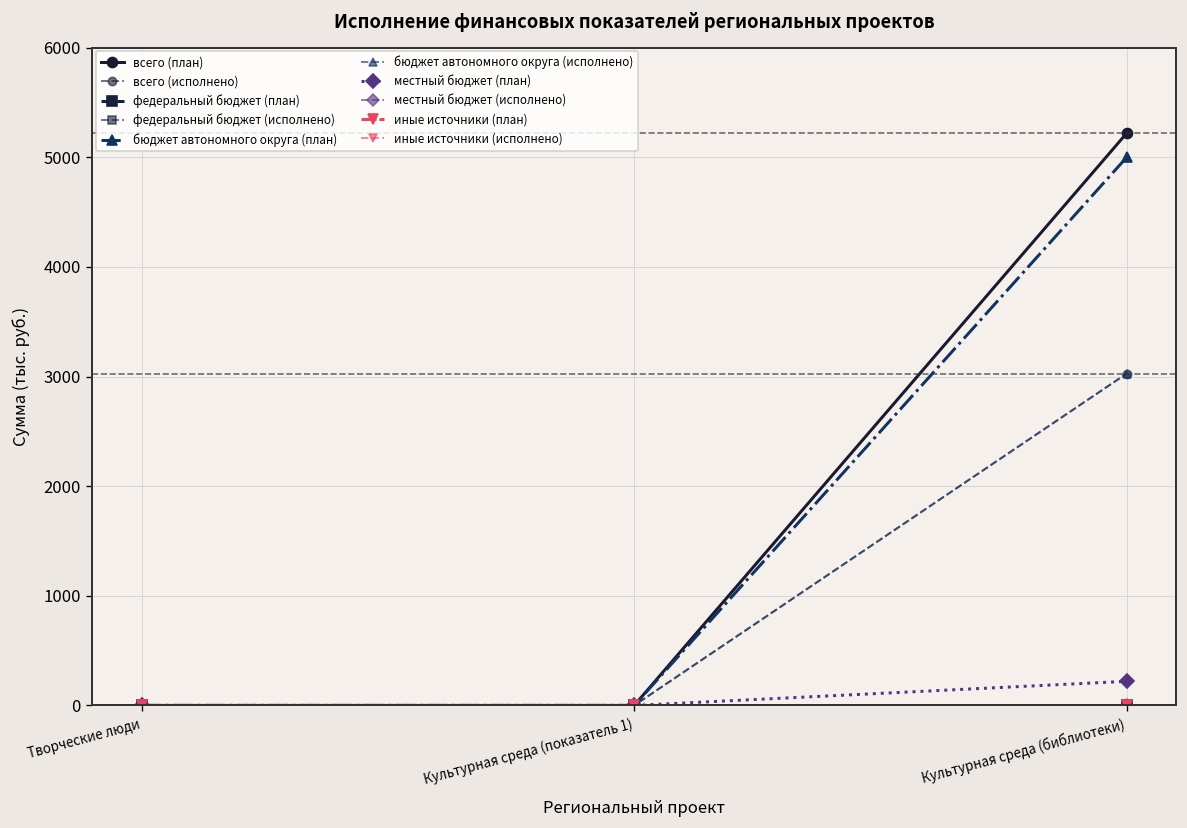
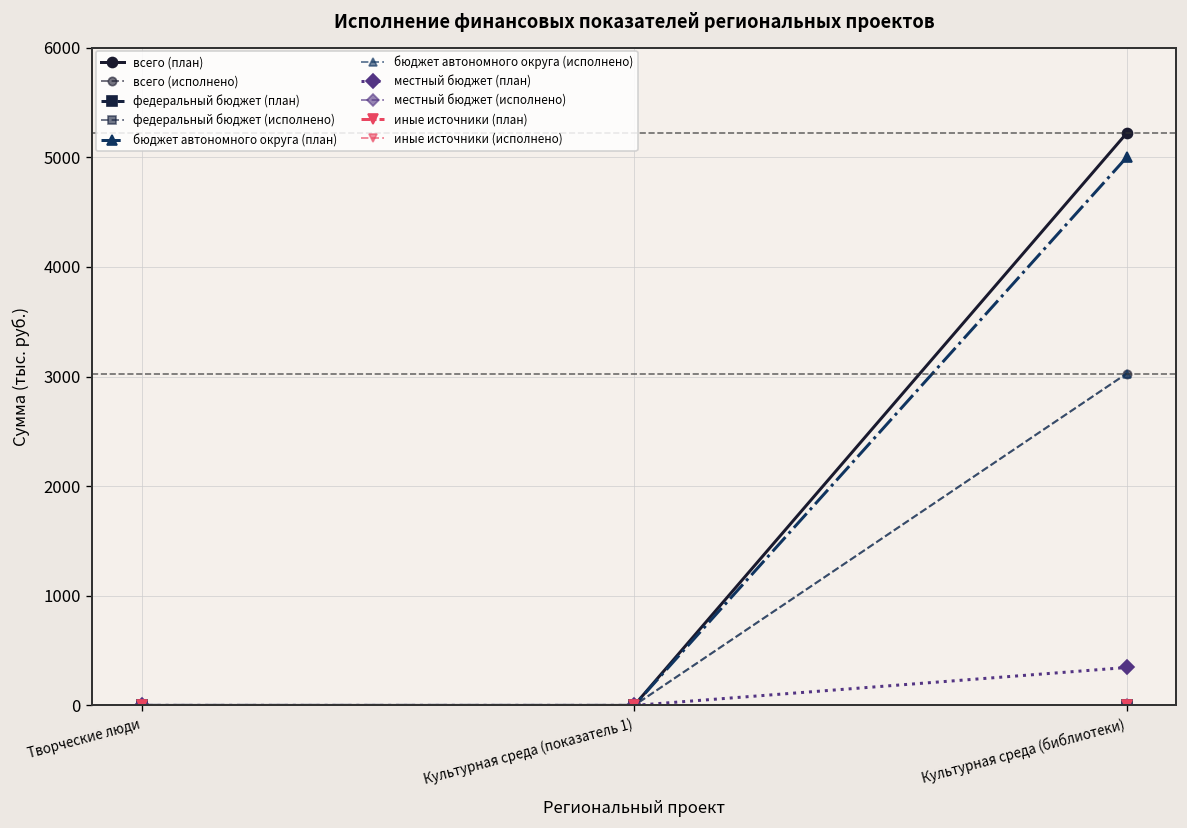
местный бюджет (план), Культурная среда (библиотеки): 200 -> 300
